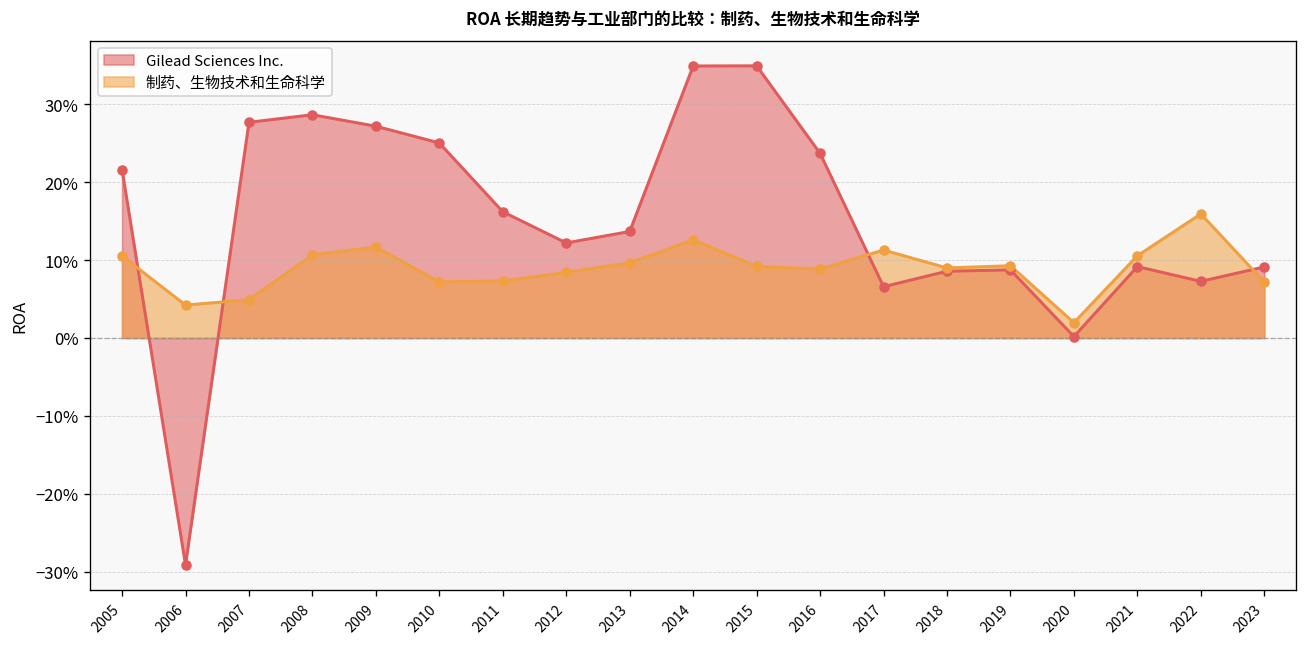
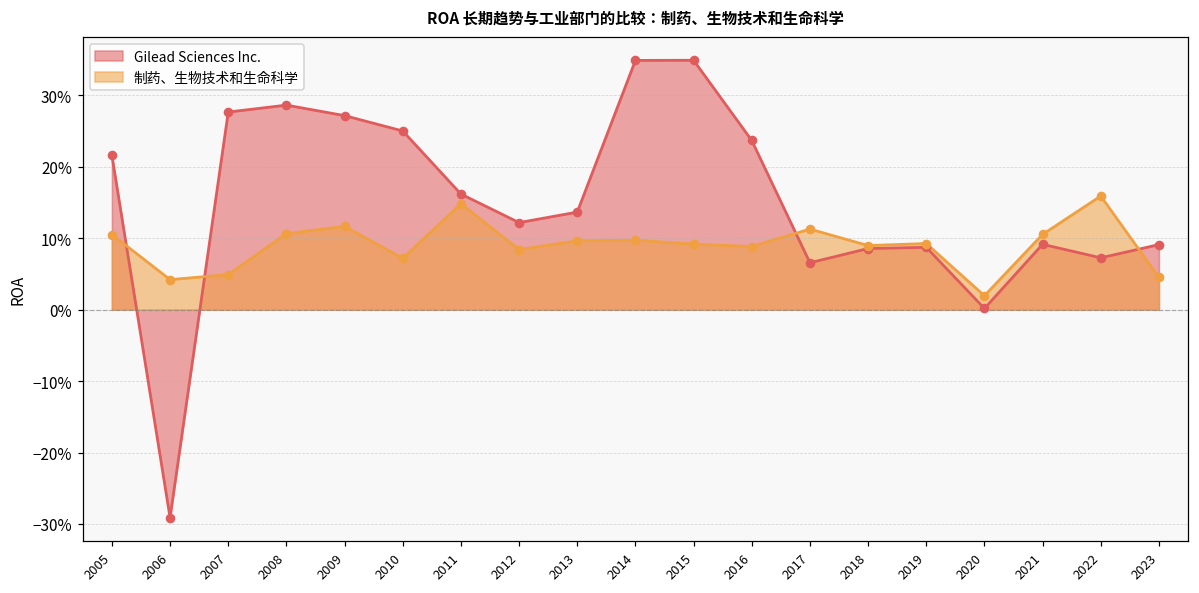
制药、生物技术和生命科学, 2011: 7% -> 15%
制药、生物技术和生命科学, 2014: 13% -> 10%
制药、生物技术和生命科学, 2023: 7% -> 5%
